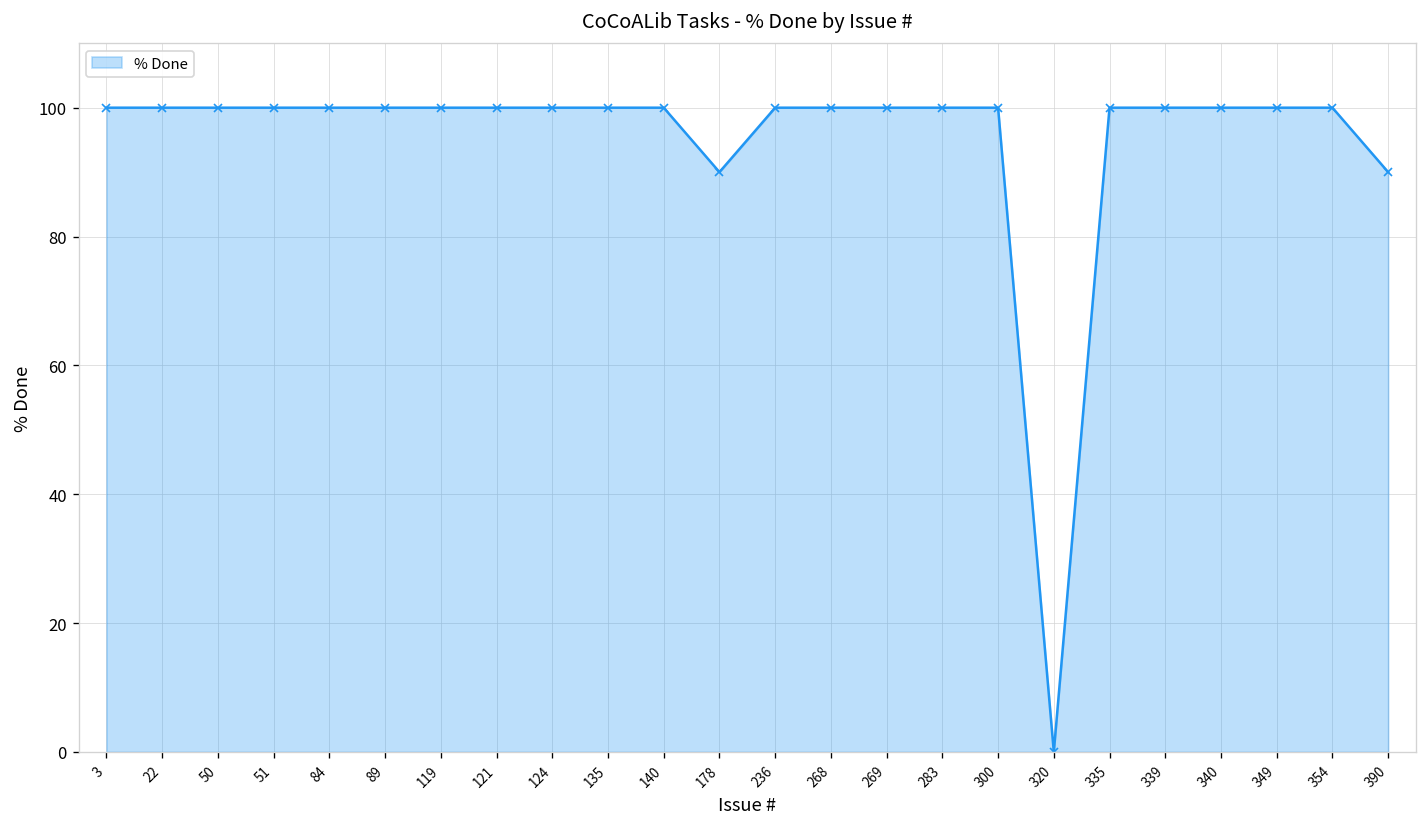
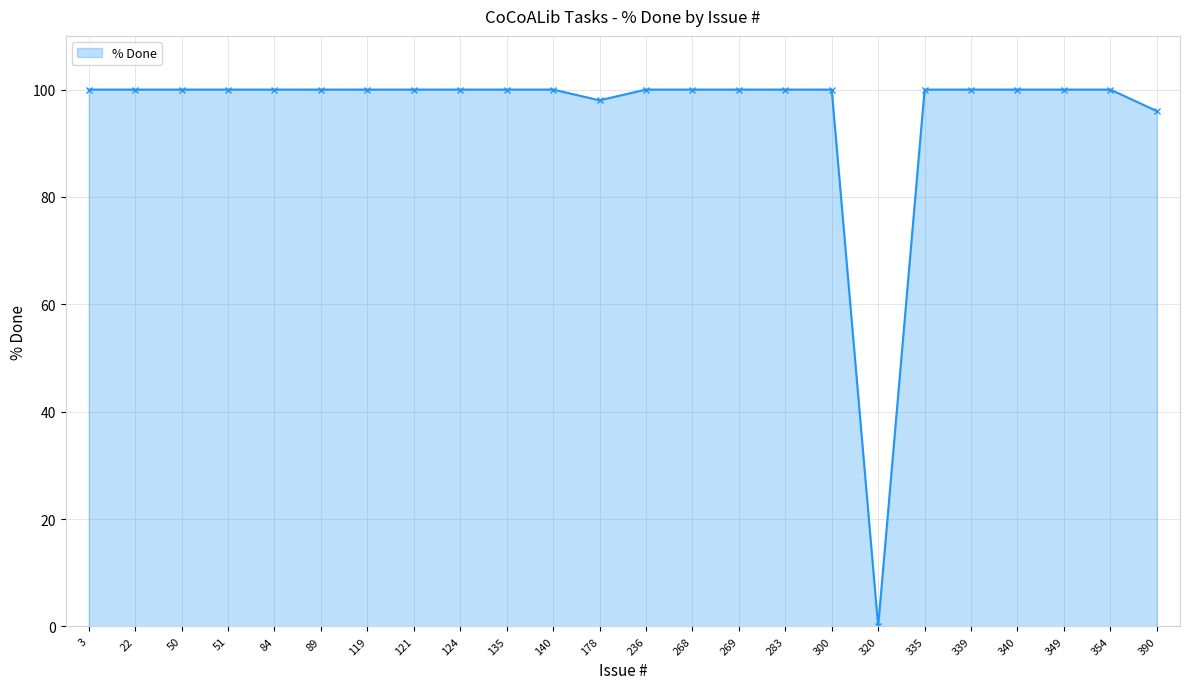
178: 90 -> 98
390: 90 -> 96
